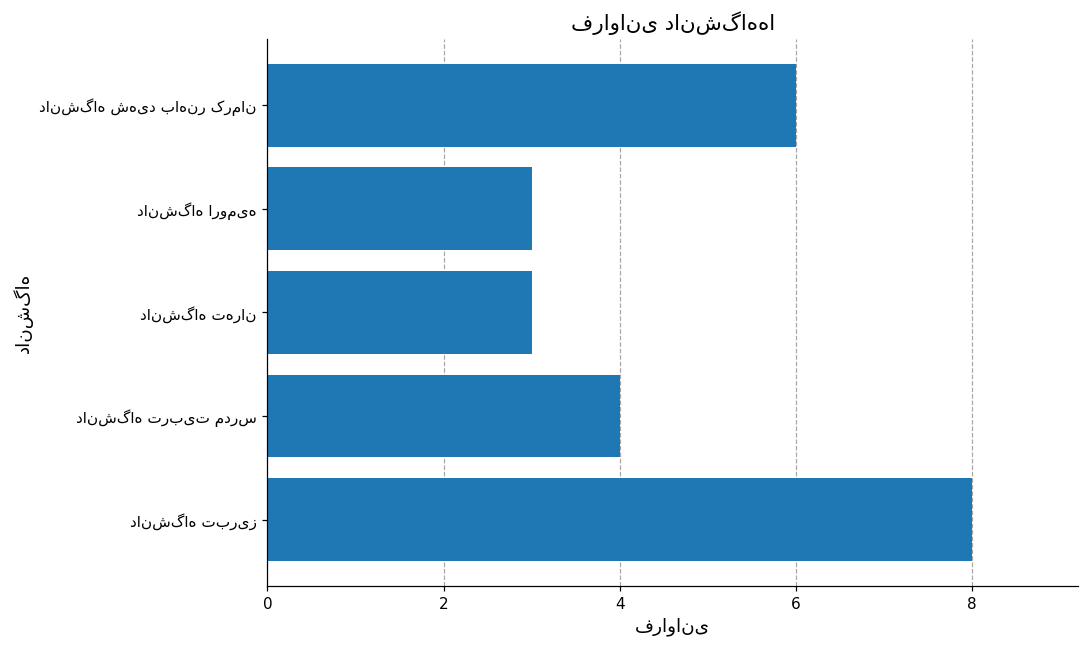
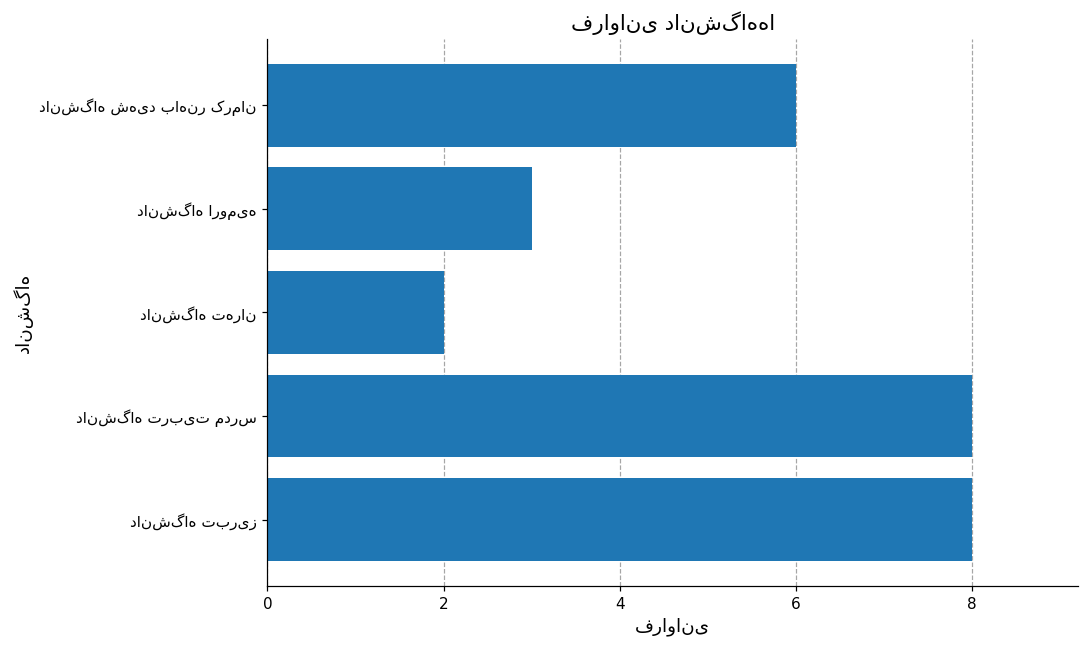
دانشگاه تهران: 3 -> 2
دانشگاه تربیت مدرس: 4 -> 8
